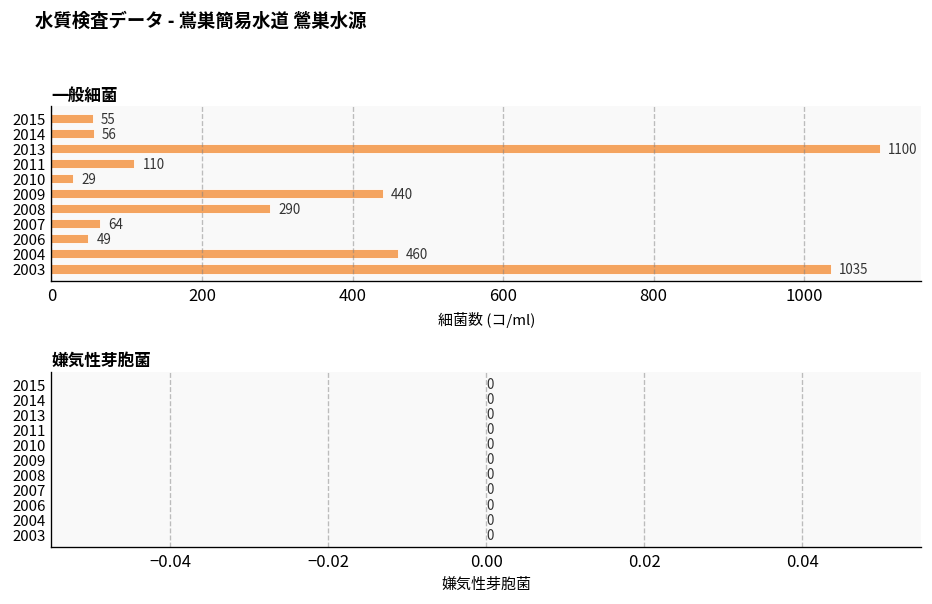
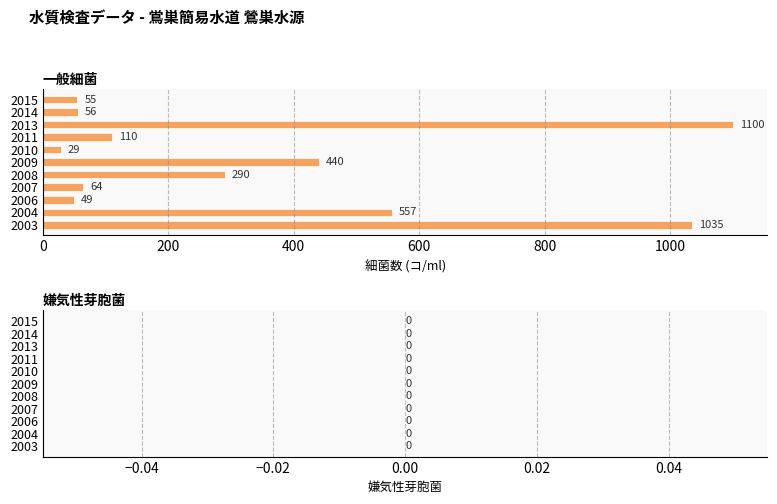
一般細菌, 2004: 460 -> 557
